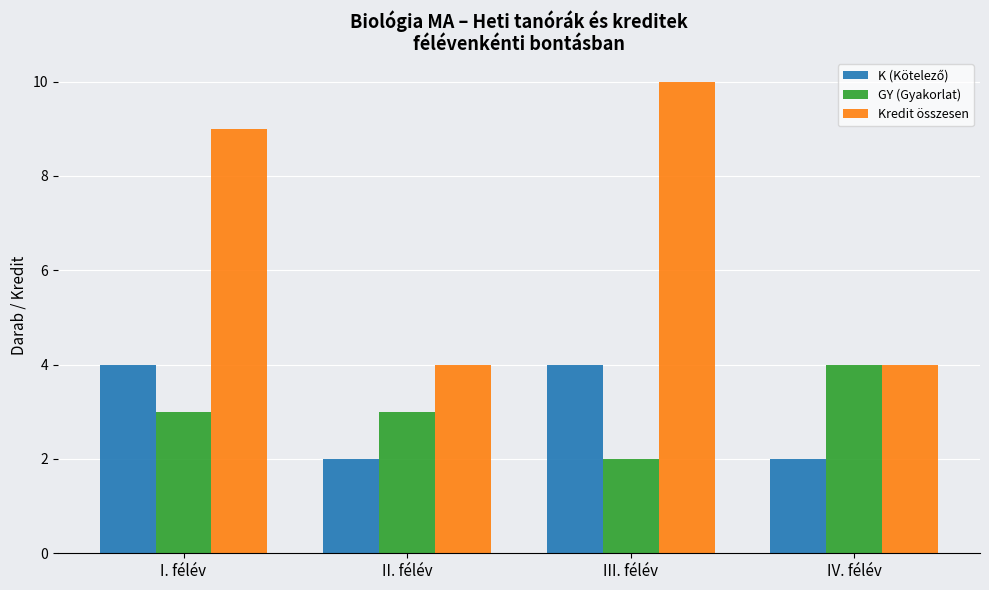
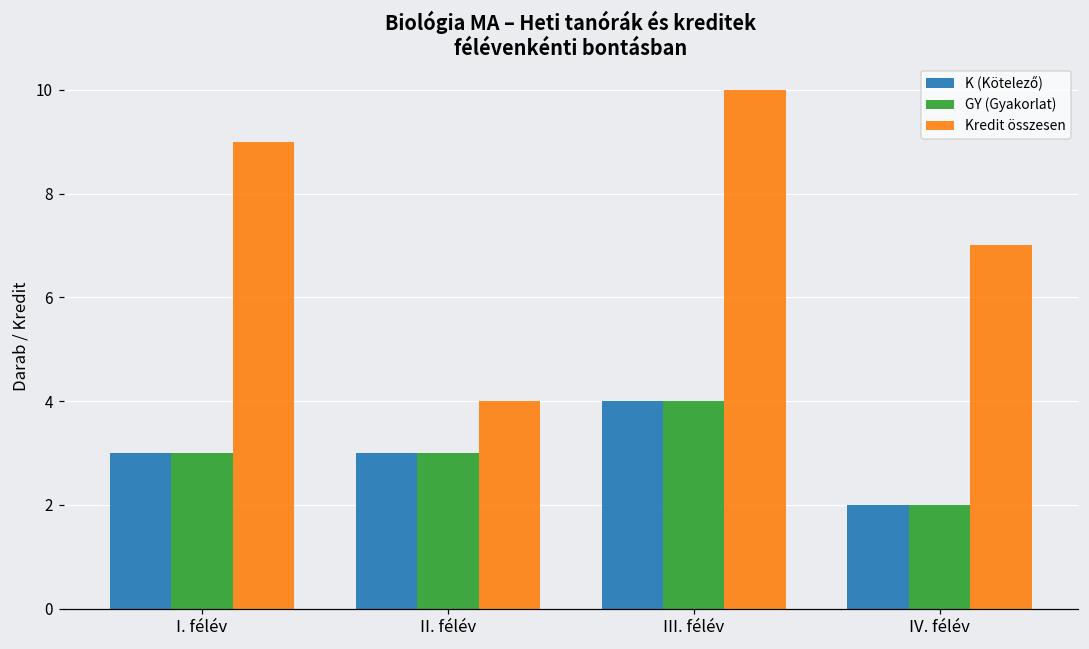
K (Kötelező), I. félév: 4 -> 3
K (Kötelező), II. félév: 2 -> 3
GY (Gyakorlat), III. félév: 2 -> 4
GY (Gyakorlat), IV. félév: 4 -> 2
Kredit összesen, IV. félév: 4 -> 7
